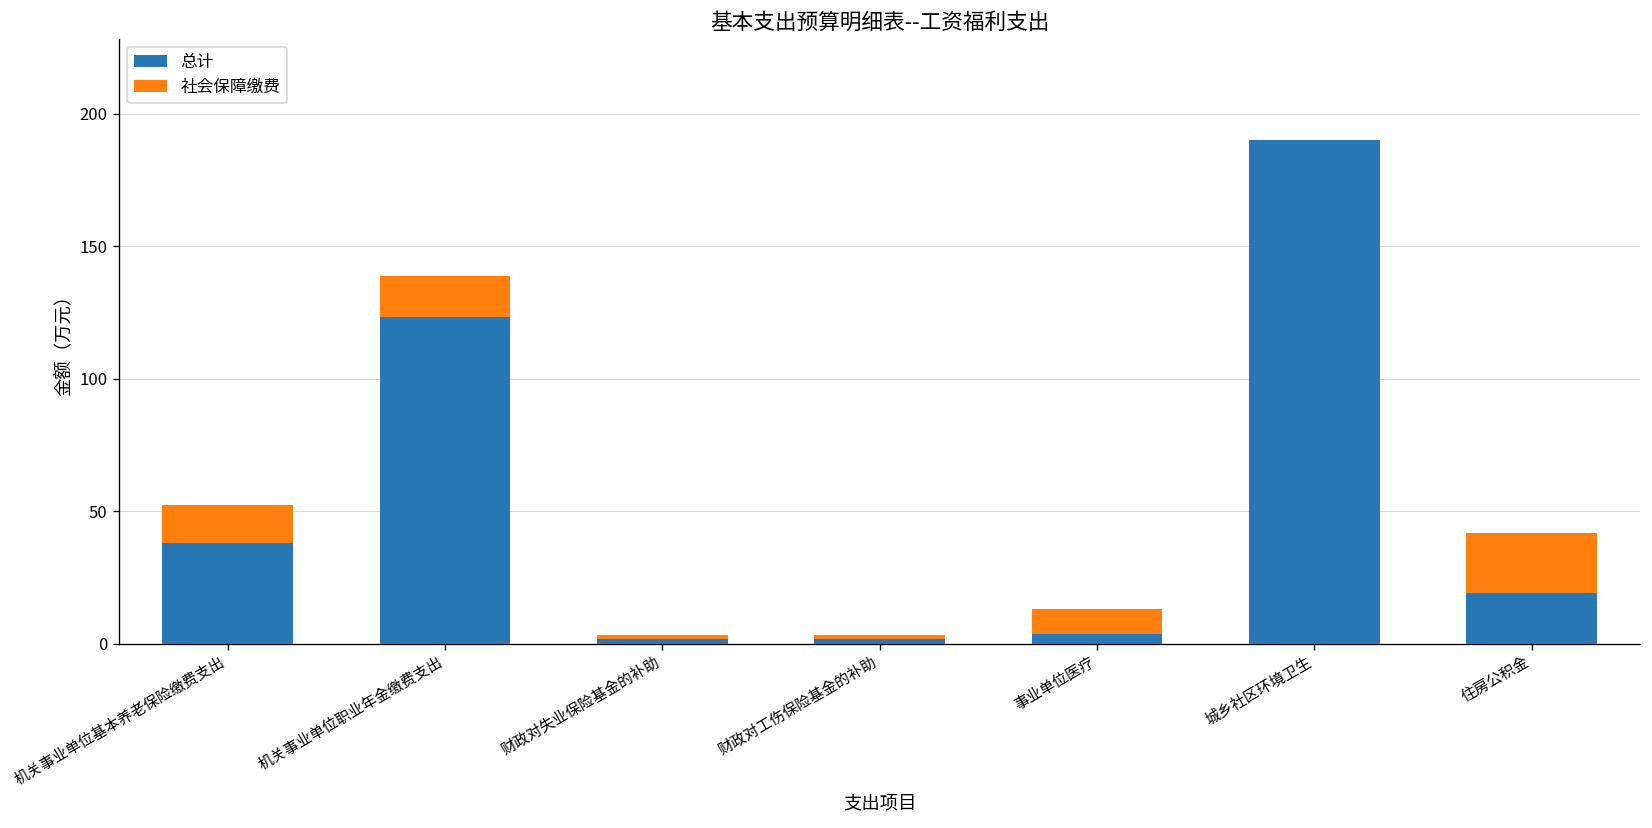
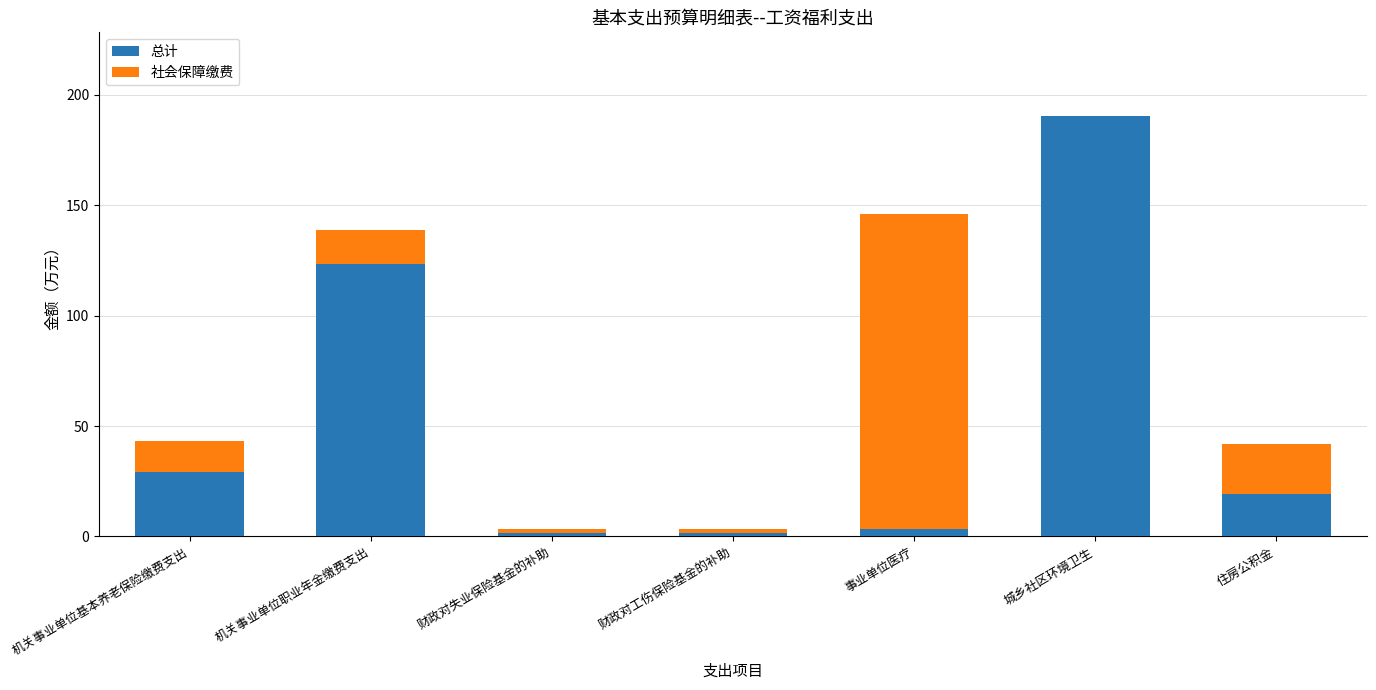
总计, 机关事业单位基本养老保险缴费支出: 38 -> 29
社会保障缴费, 事业单位医疗: 10 -> 142
